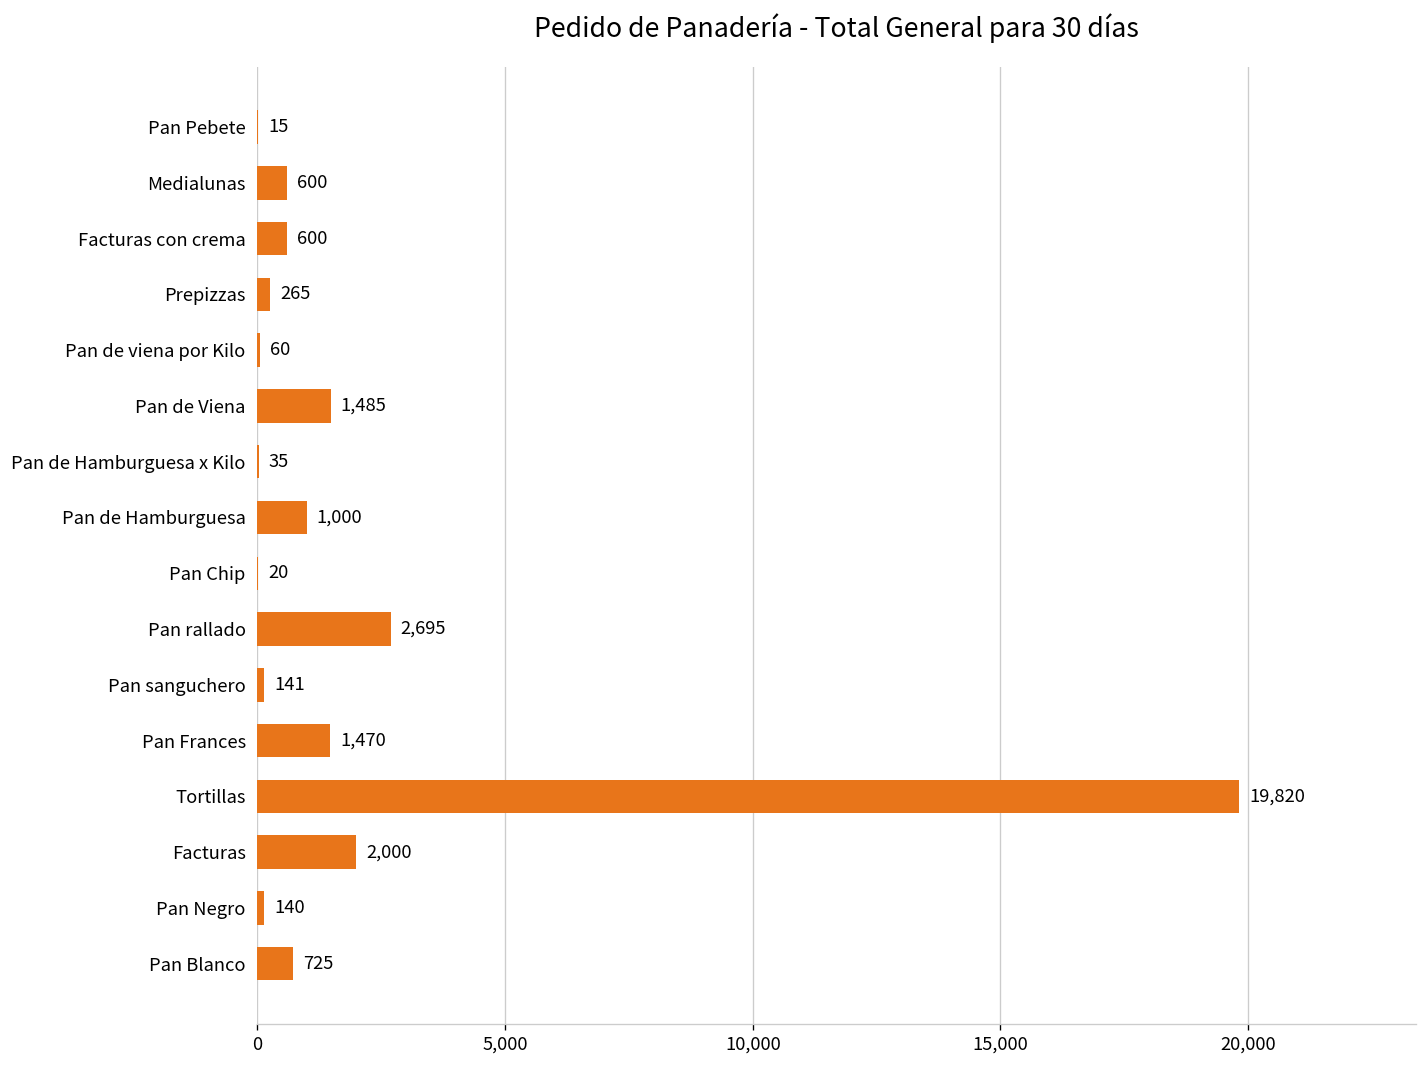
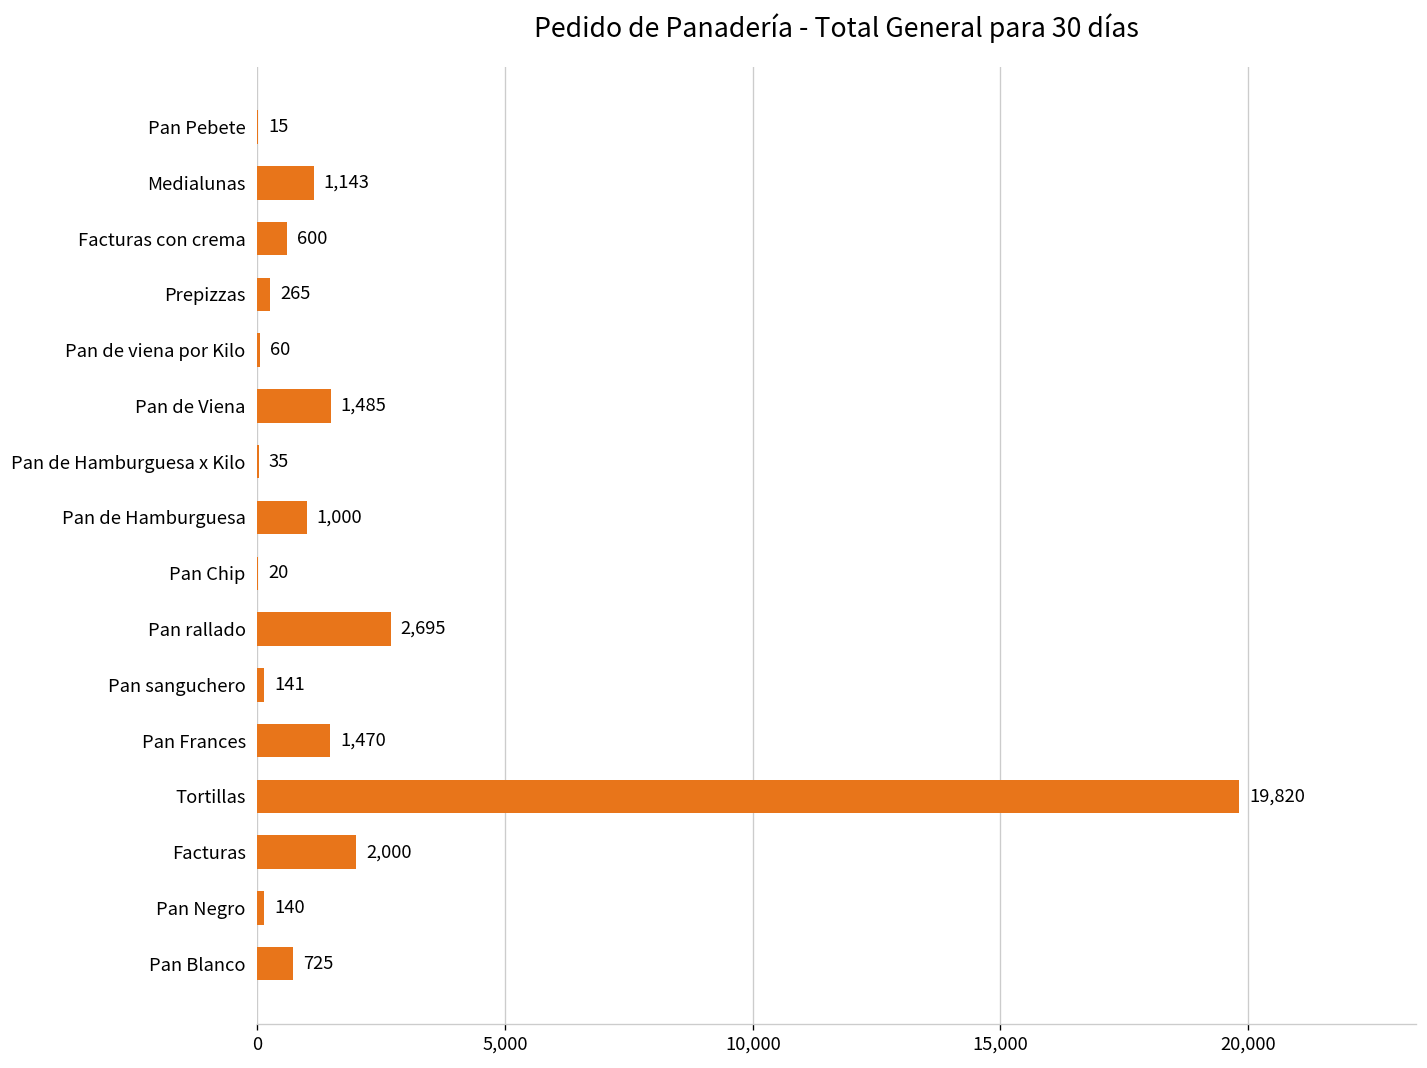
Medialunas: 600 -> 1,143
